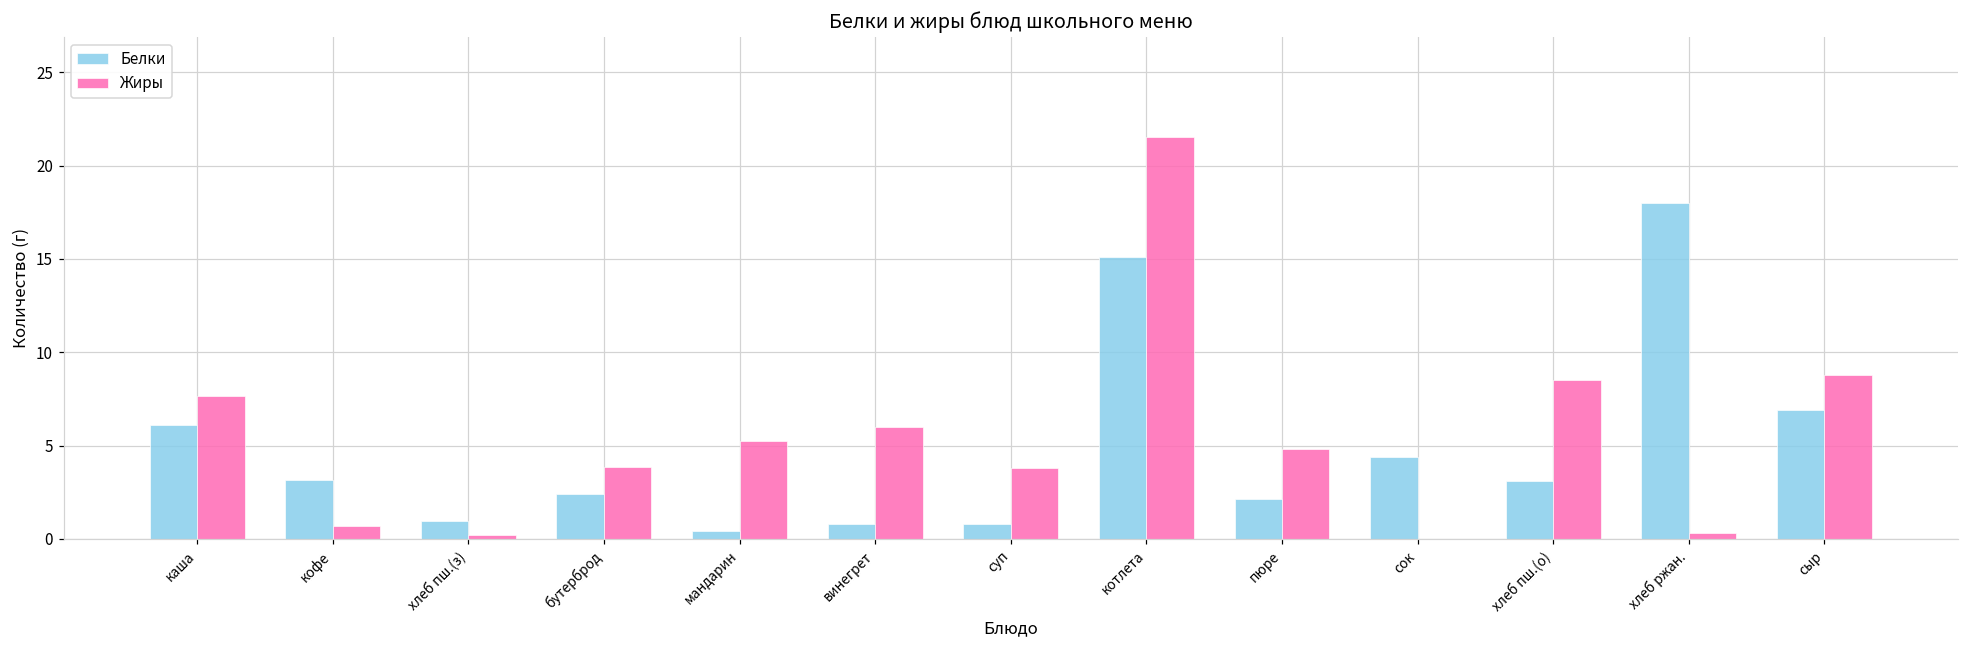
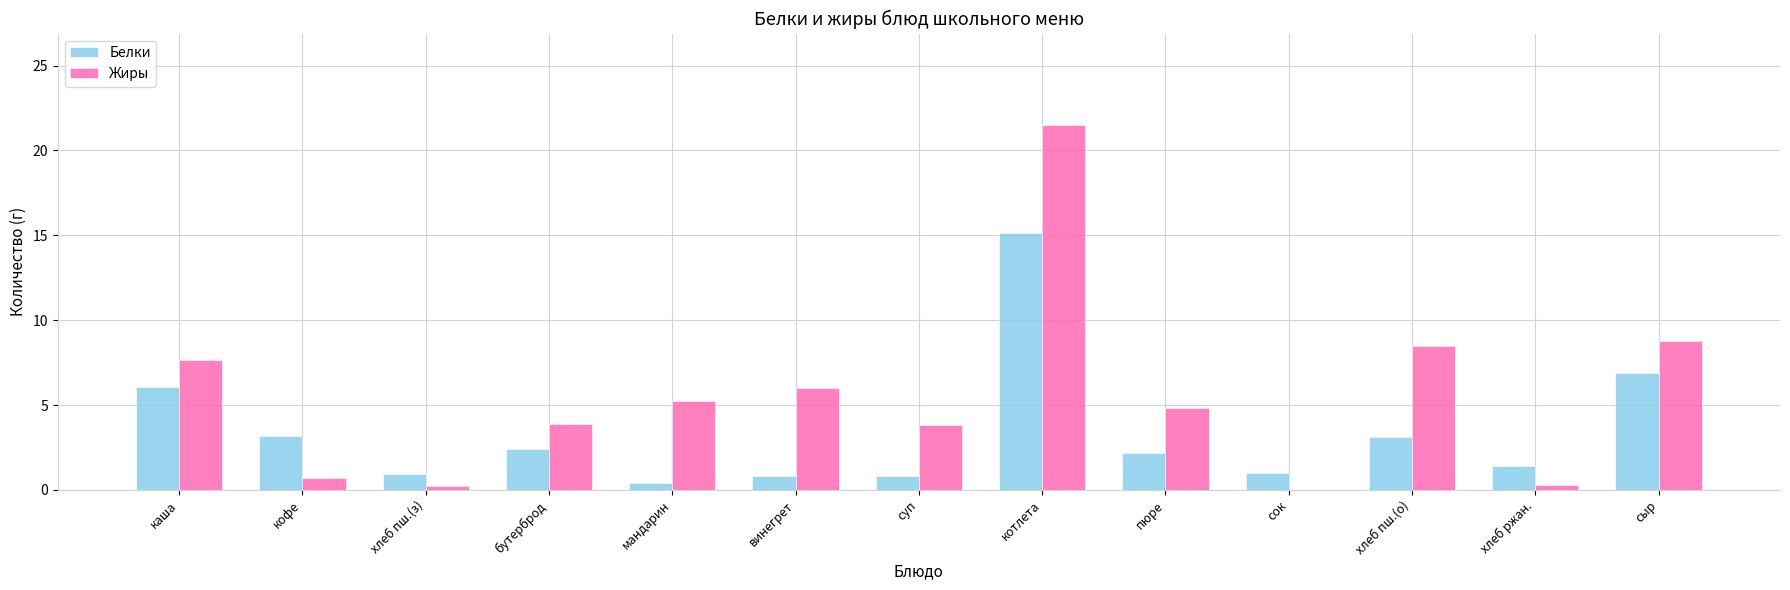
Белки, сок: 4.4 -> 1.0
Белки, хлеб ржан.: 18.0 -> 1.4
